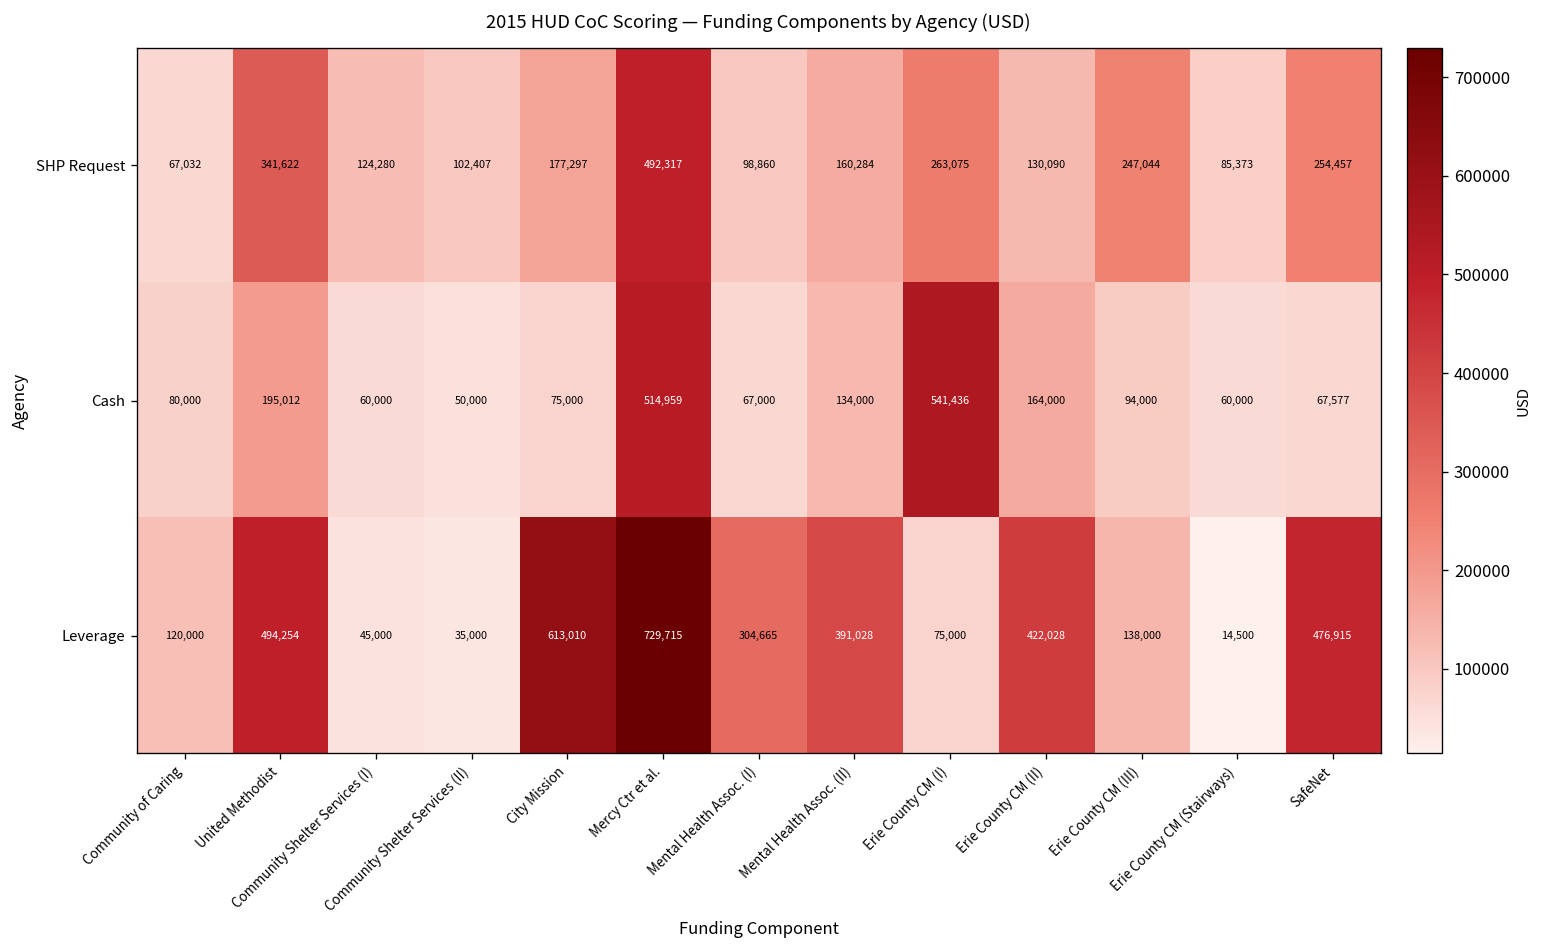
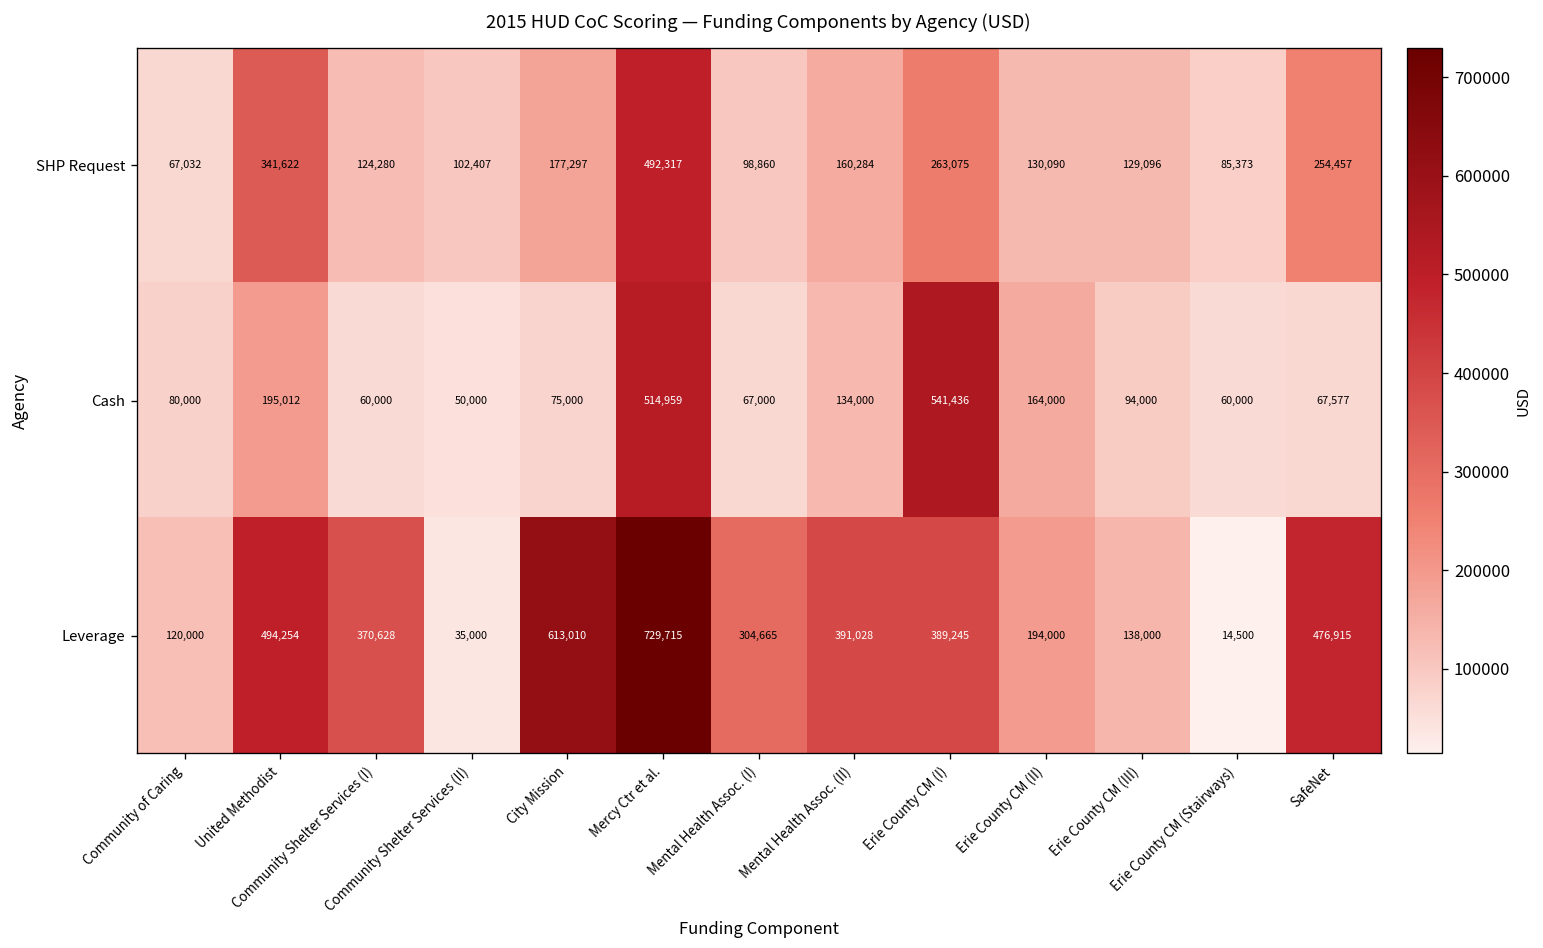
SHP Request, Erie County CM (III): 247,044 -> 129,096
Leverage, Community Shelter Services (I): 45,000 -> 370,628
Leverage, Erie County CM (I): 75,000 -> 389,245
Leverage, Erie County CM (II): 422,028 -> 194,000
